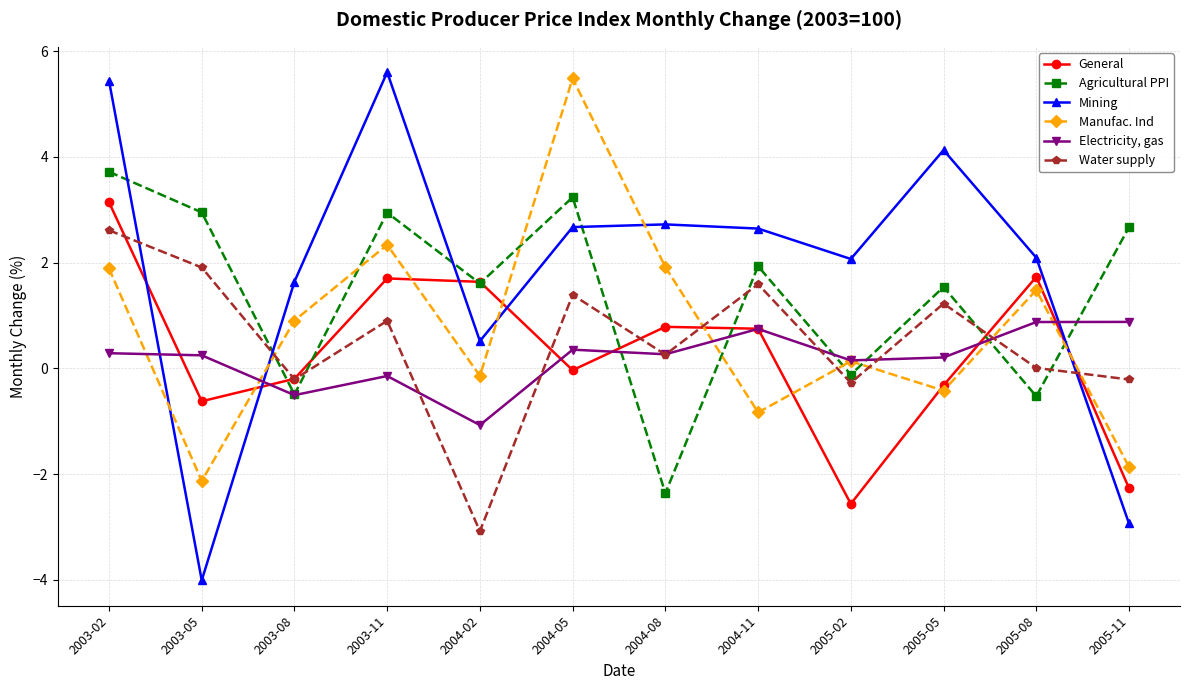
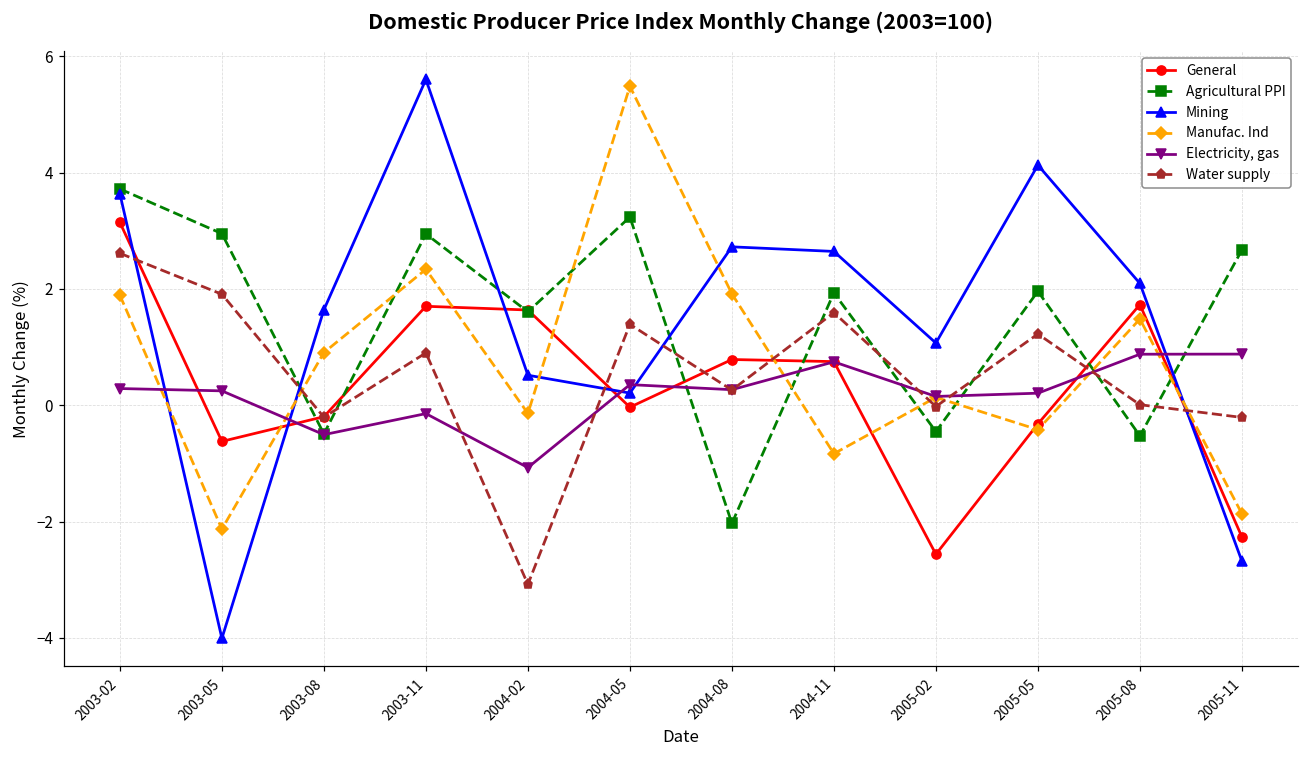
Mining, 2003-02: 5.4 -> 3.6
Mining, 2004-05: 2.7 -> 0.2
Agricultural PPI, 2004-08: -2.4 -> -2.0
Agricultural PPI, 2005-02: -0.1 -> -0.5
Mining, 2005-02: 2.1 -> 1.1
Water supply, 2005-02: -0.3 -> 0.0
Agricultural PPI, 2005-05: 1.5 -> 2.0
Mining, 2005-11: -2.9 -> -2.7
